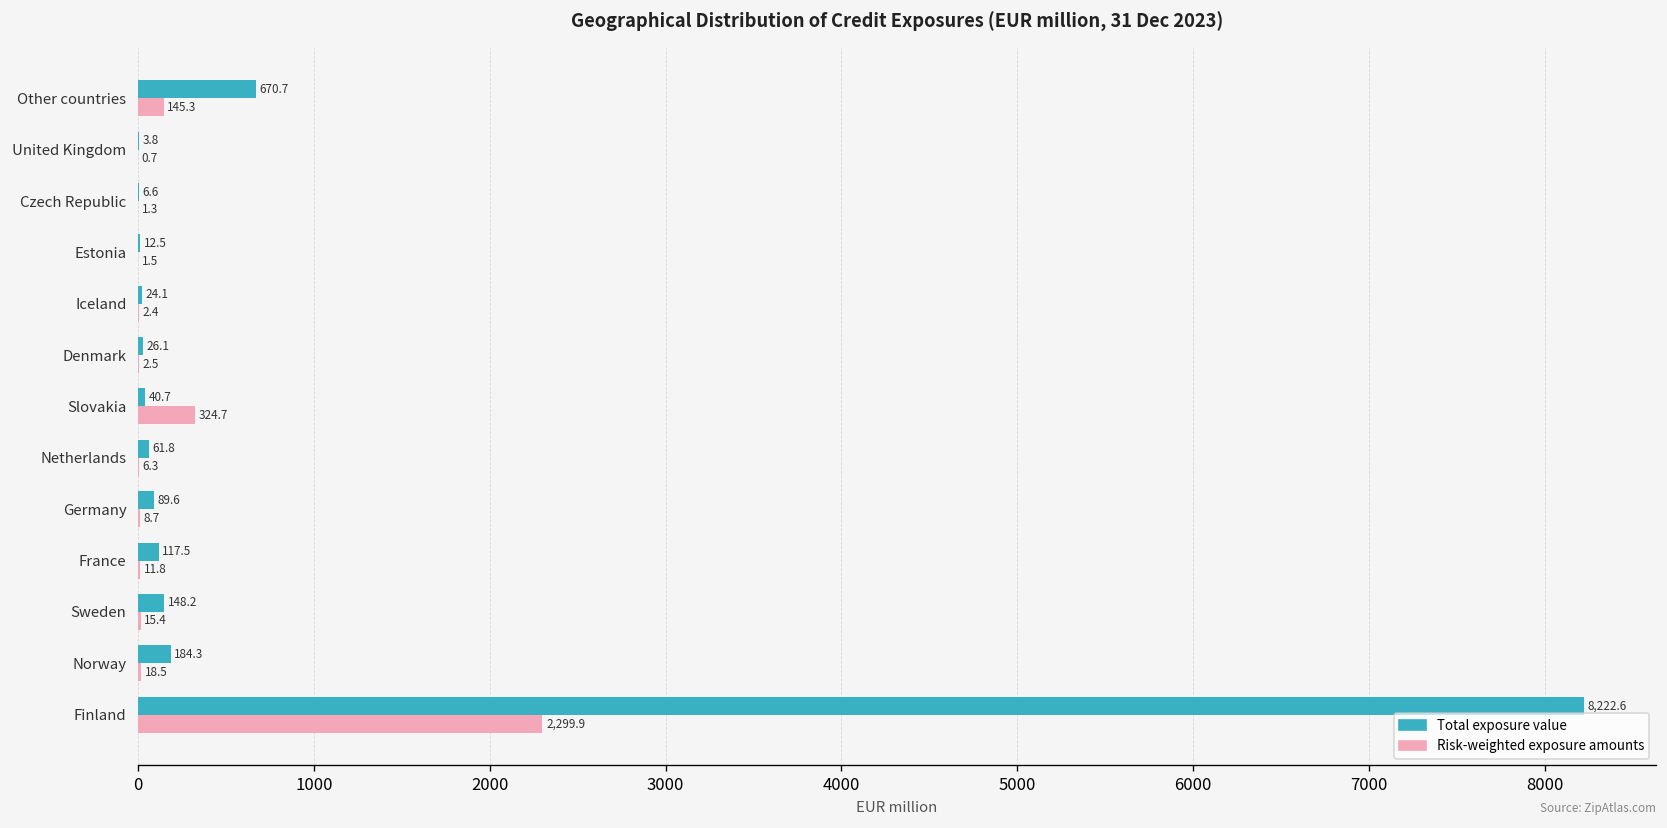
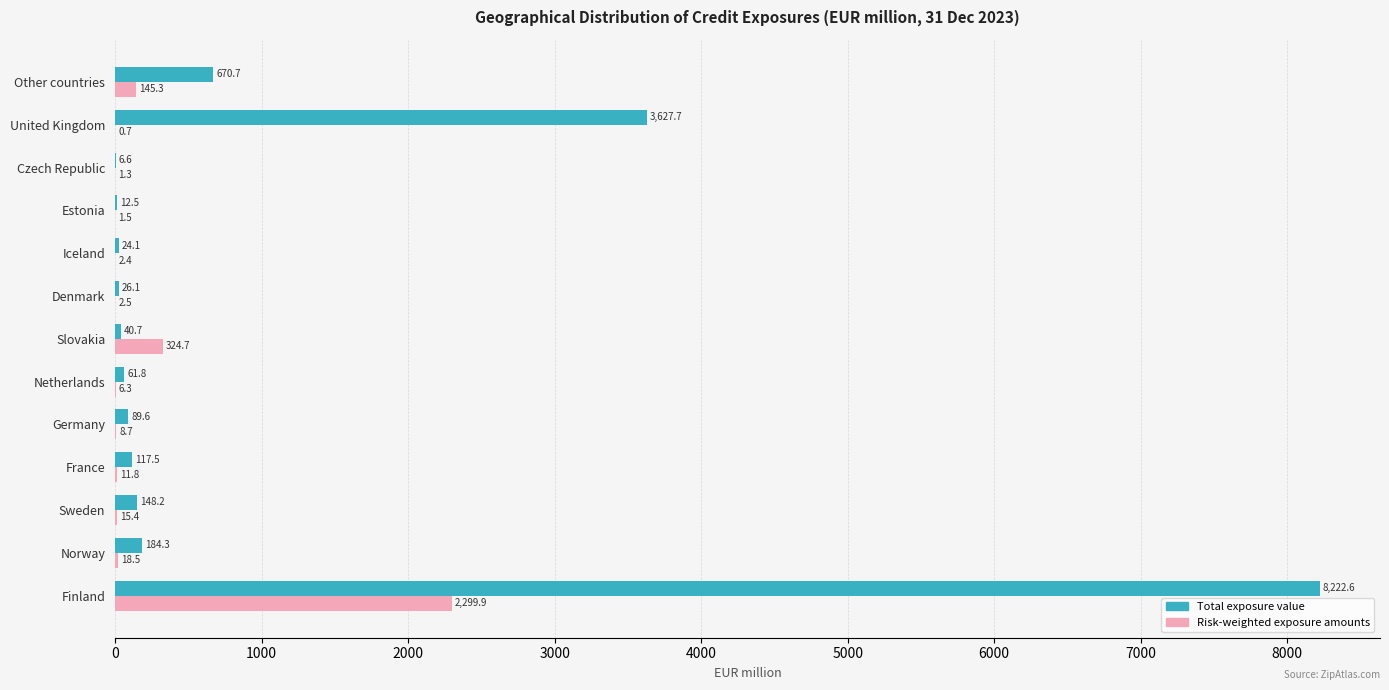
Total exposure value, United Kingdom: 3.8 -> 3,627.7
